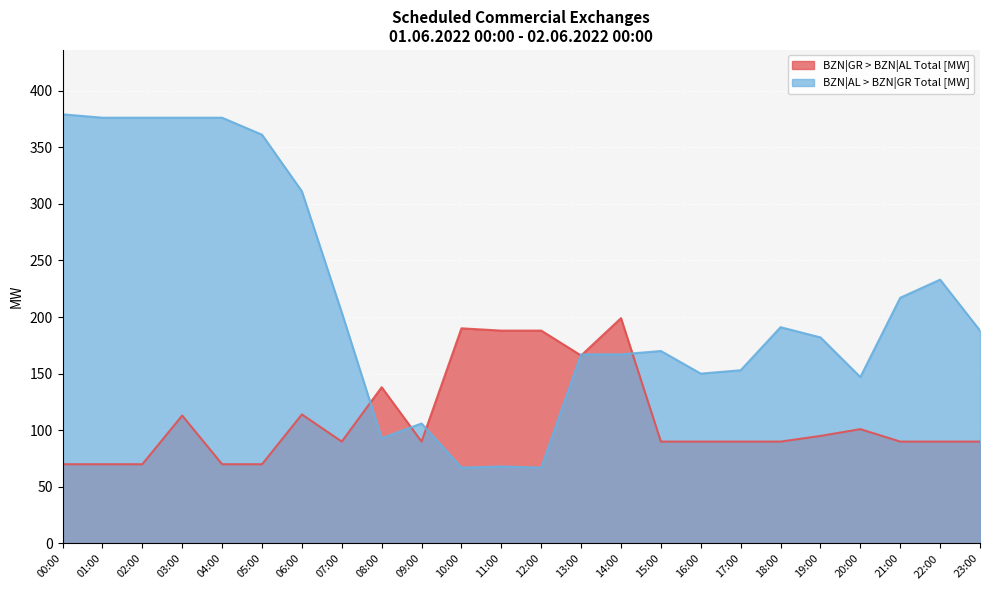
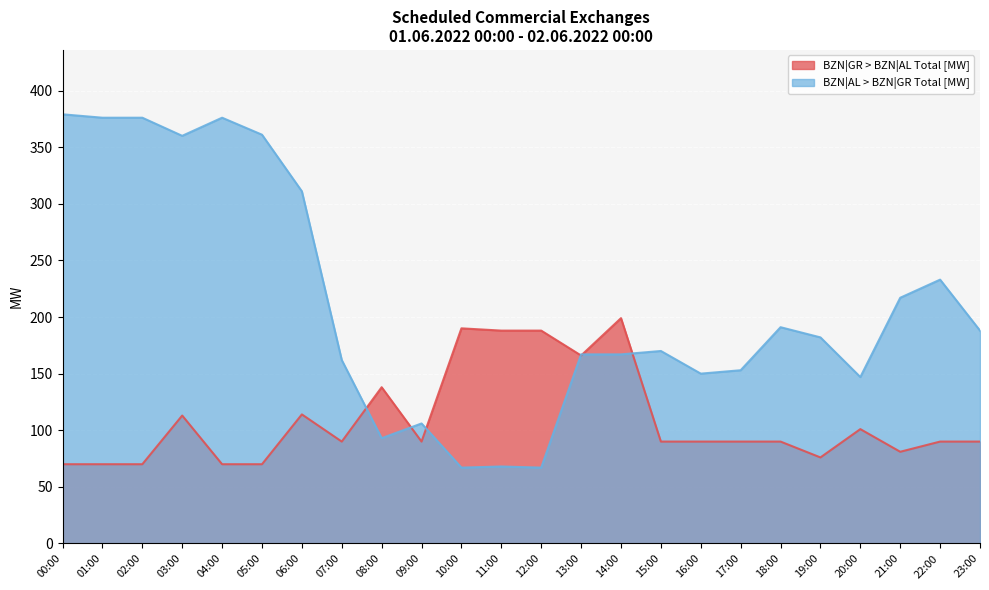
BZN|AL > BZN|GR Total [MW], 03:00: 376 -> 360
BZN|AL > BZN|GR Total [MW], 07:00: 204 -> 162
BZN|GR > BZN|AL Total [MW], 19:00: 95 -> 76
BZN|GR > BZN|AL Total [MW], 21:00: 90 -> 81
